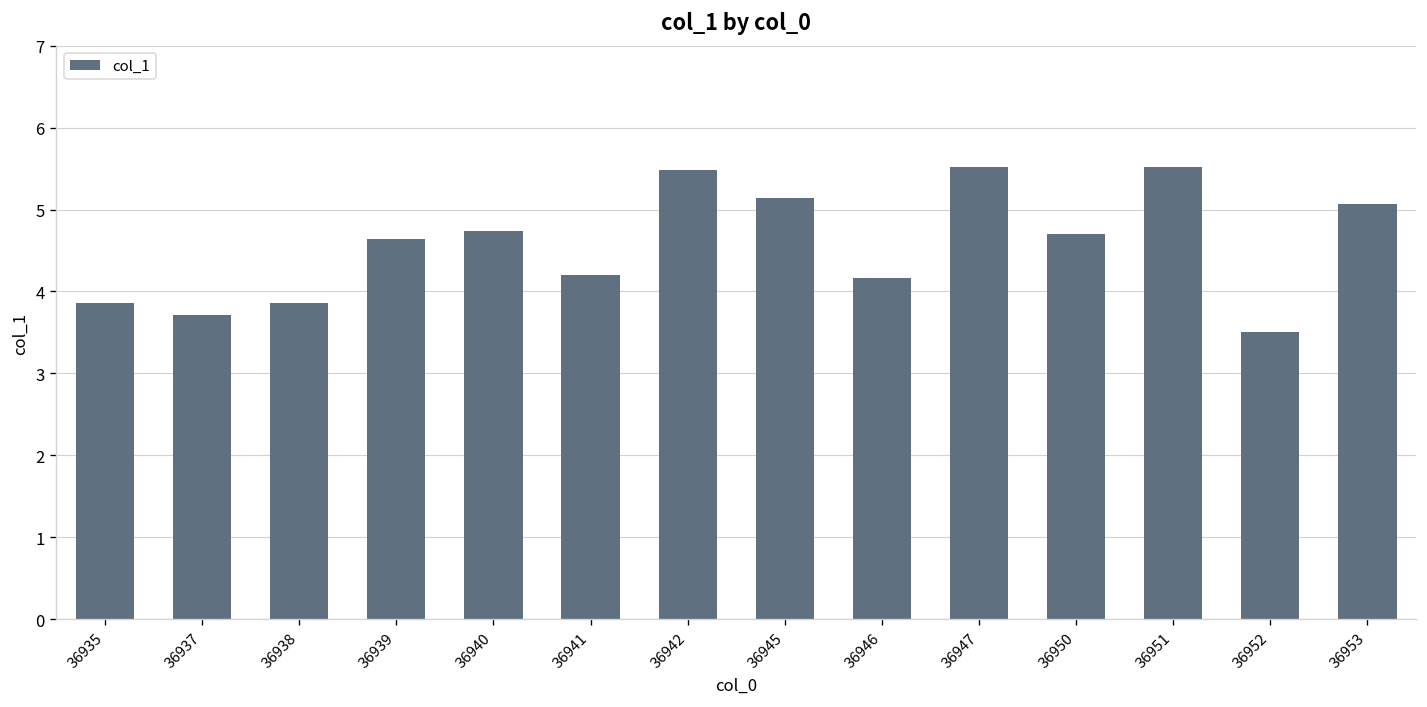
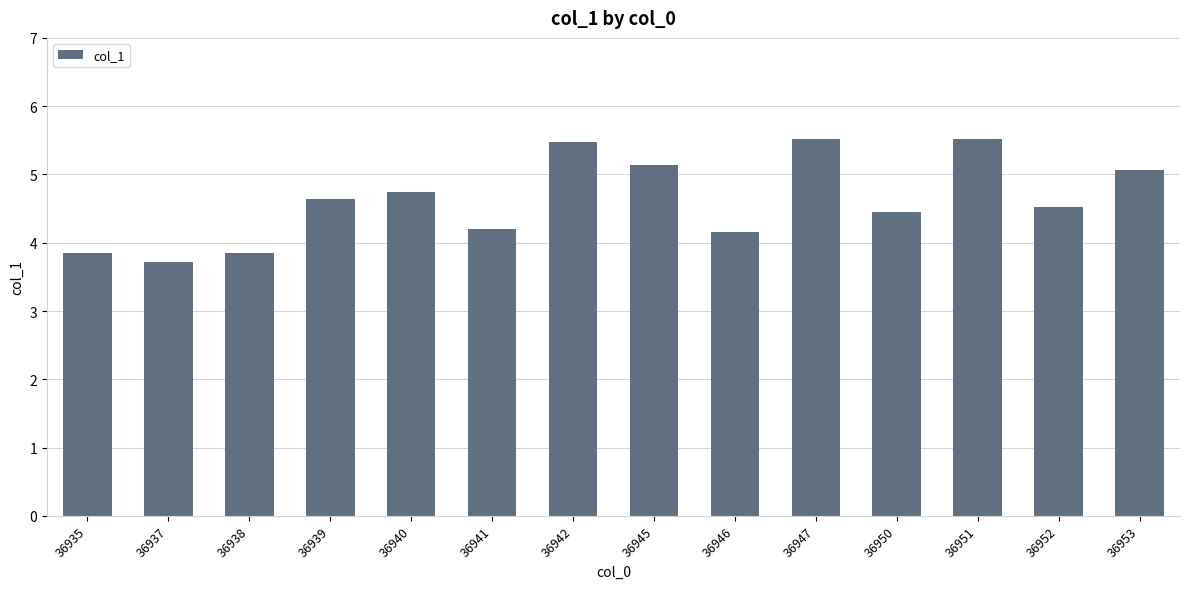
36950: 4.7 -> 4.4
36952: 3.5 -> 4.5
